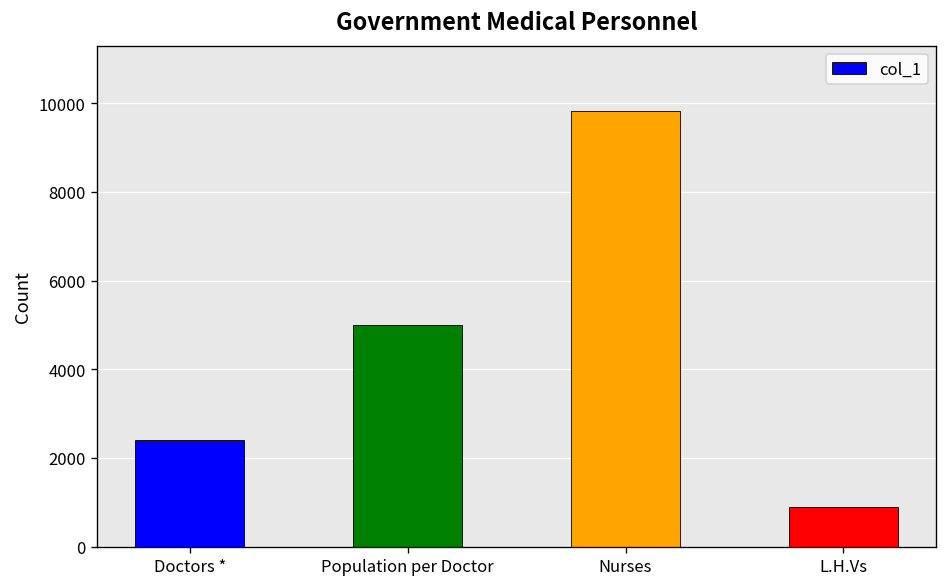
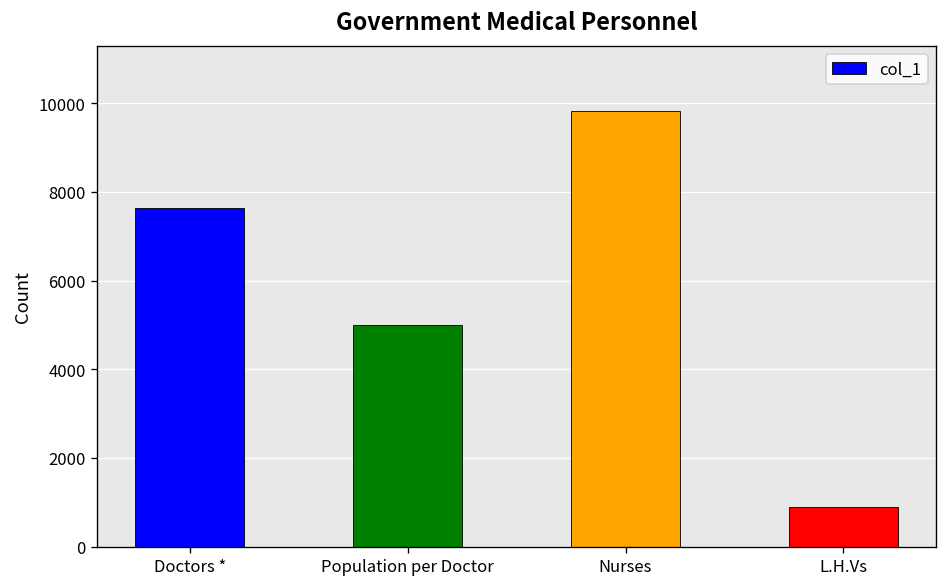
Doctors *: 2400 -> 7600
